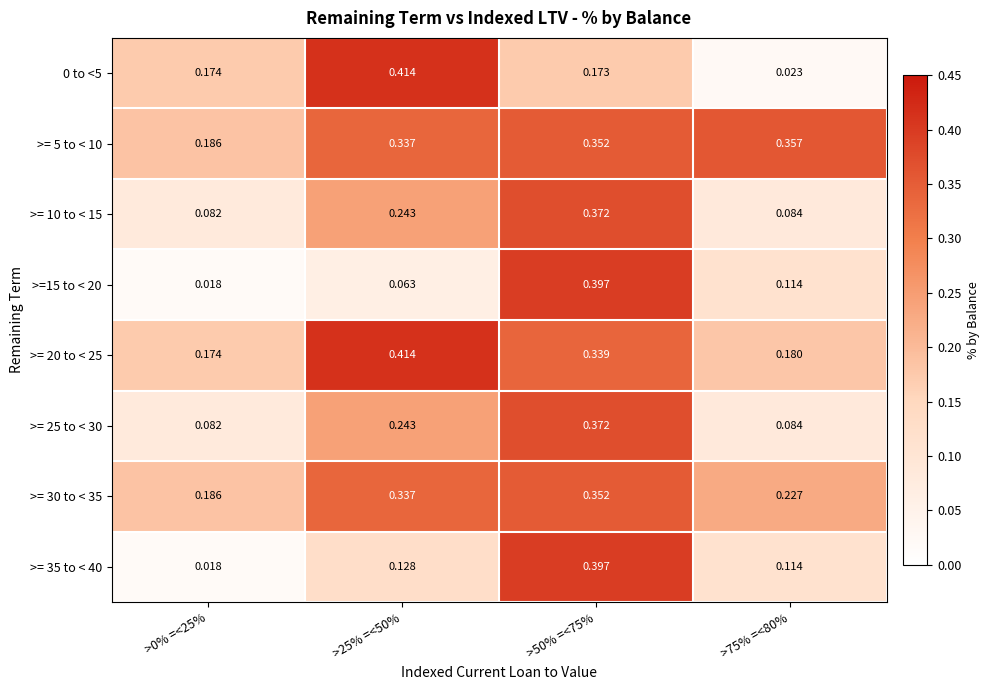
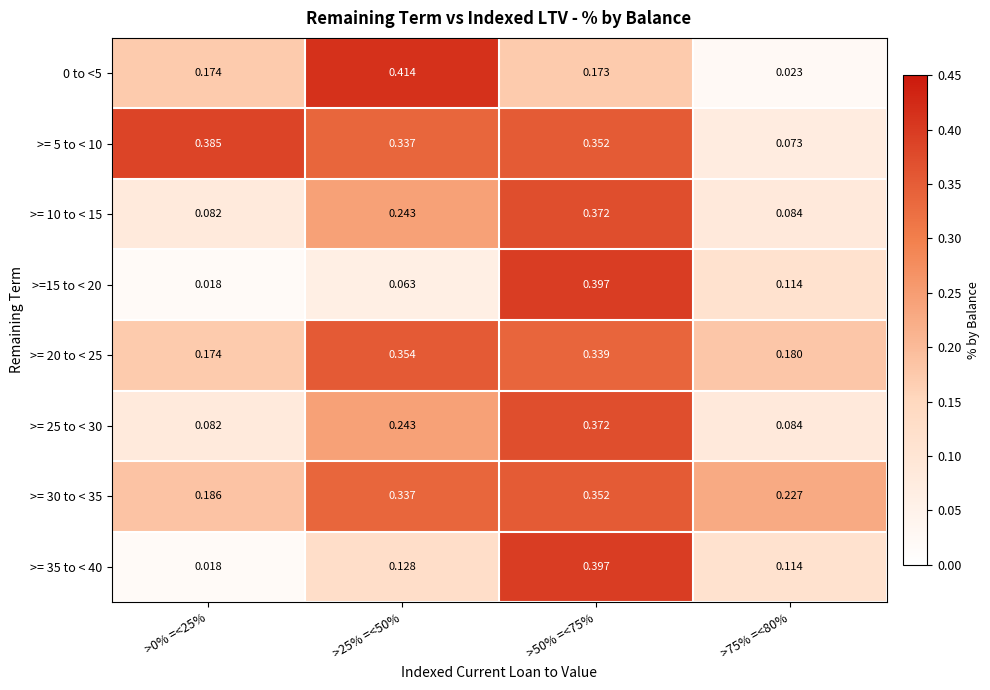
>= 5 to < 10, >0% =<25%: 0.186 -> 0.385
>= 5 to < 10, >75% =<80%: 0.357 -> 0.073
>= 20 to < 25, >25% =<50%: 0.414 -> 0.354
